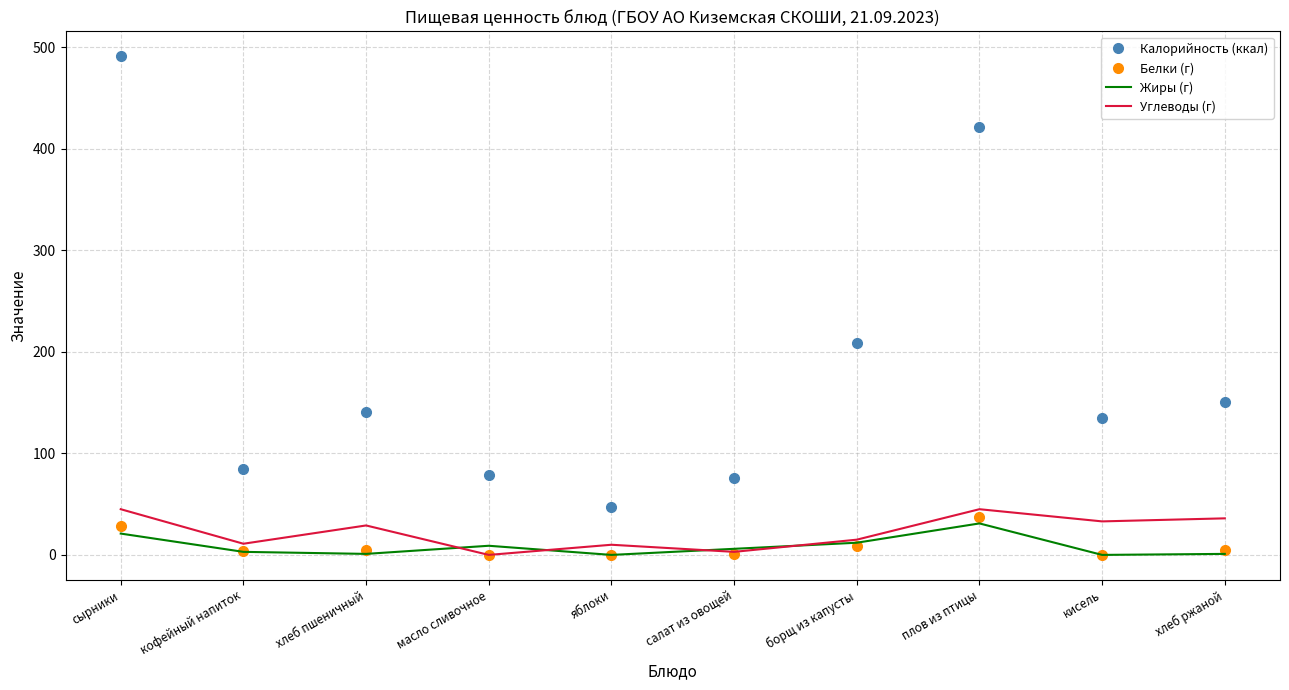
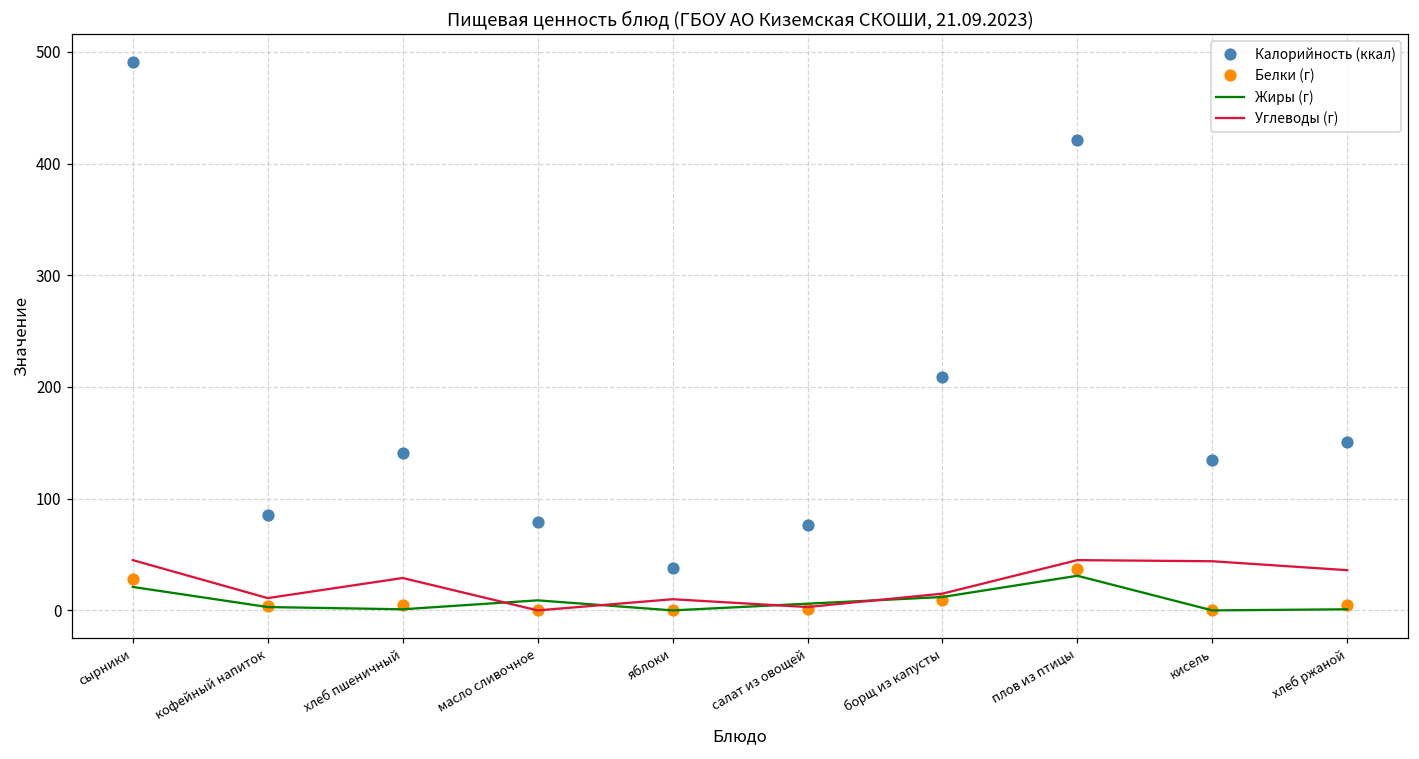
Калорийность (ккал), яблоки: 47 -> 38
Углеводы (г), кисель: 33 -> 44
